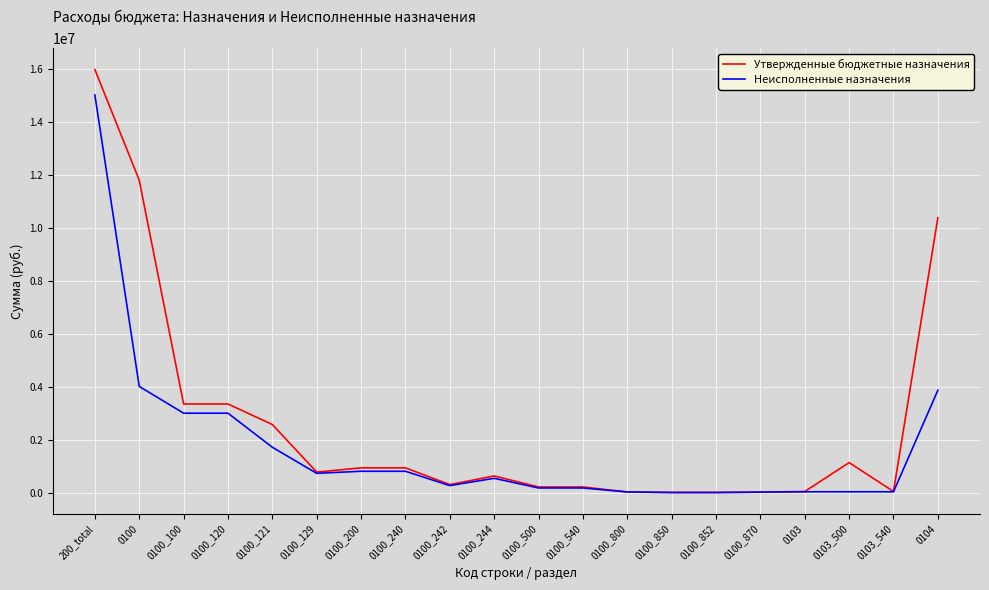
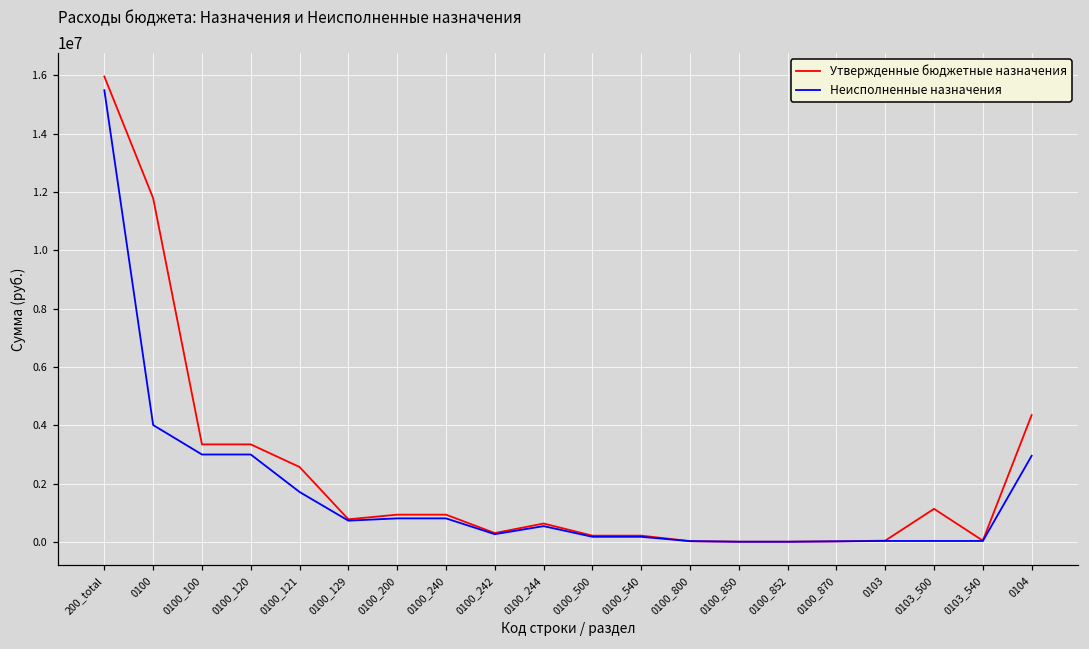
Неисполненные назначения, 200_total: 15000000 -> 15500000
Утвержденные бюджетные назначения, 0104: 10400000 -> 4400000
Неисполненные назначения, 0104: 3900000 -> 3000000
